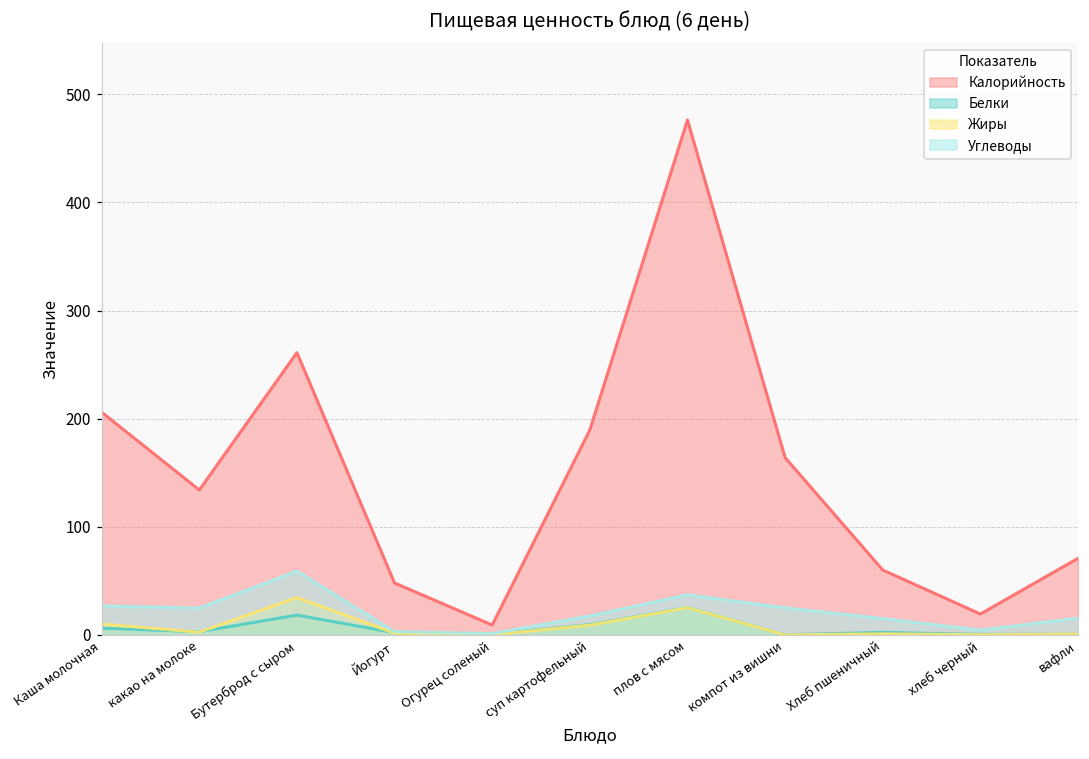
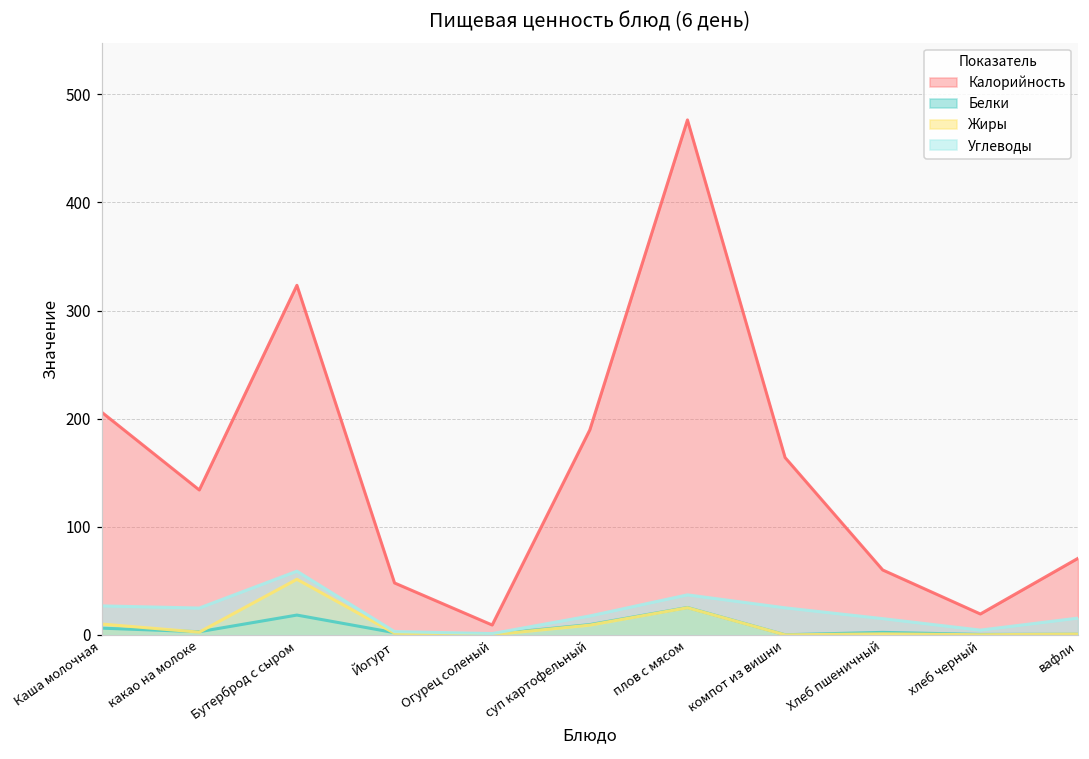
Калорийность, Бутерброд с сыром: 260 -> 320
Жиры, Бутерброд с сыром: 30 -> 50
